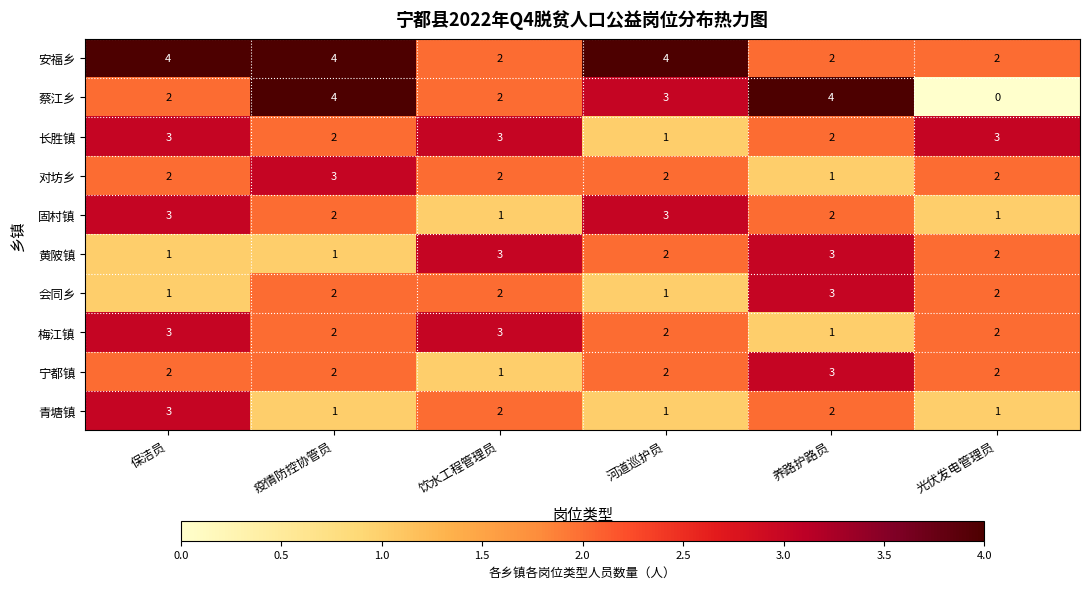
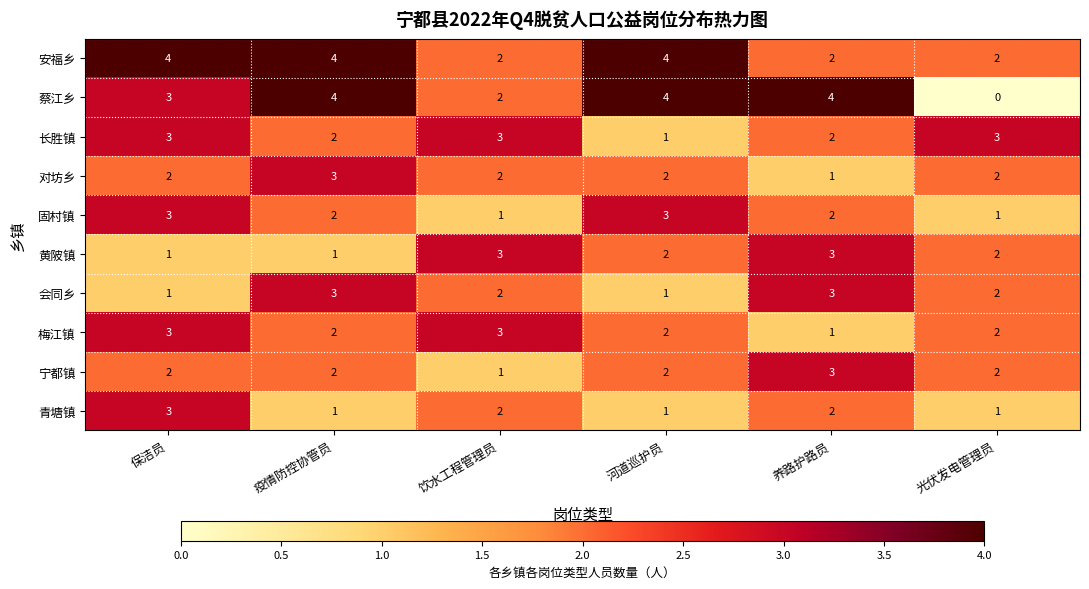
蔡江乡, 保洁员: 2 -> 3
蔡江乡, 河道巡护员: 3 -> 4
会同乡, 疫情防控协管员: 2 -> 3
